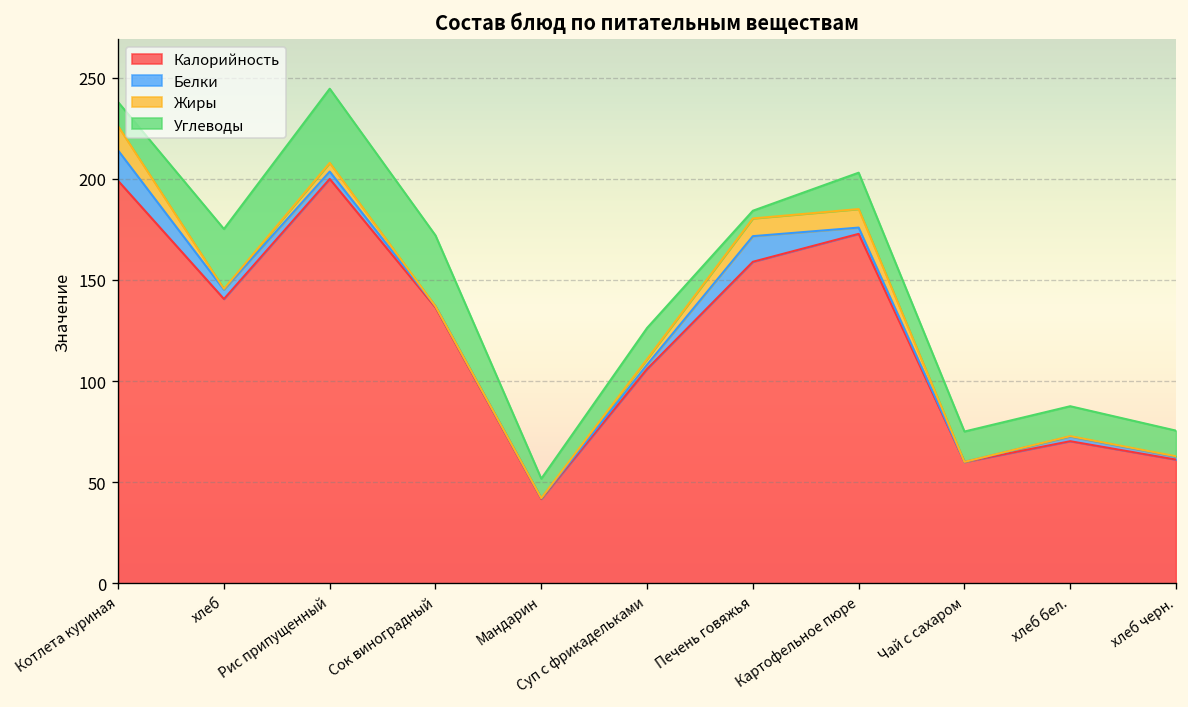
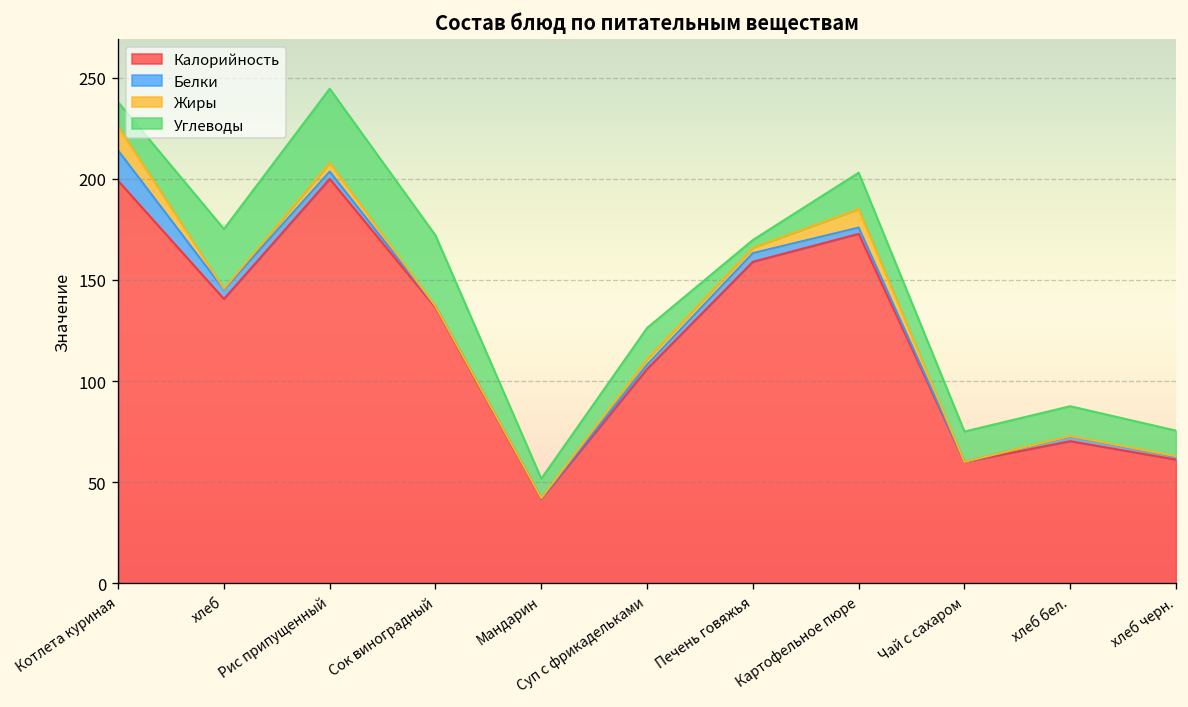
Белки, Печень говяжья: 13 -> 4
Жиры, Печень говяжья: 9 -> 3
